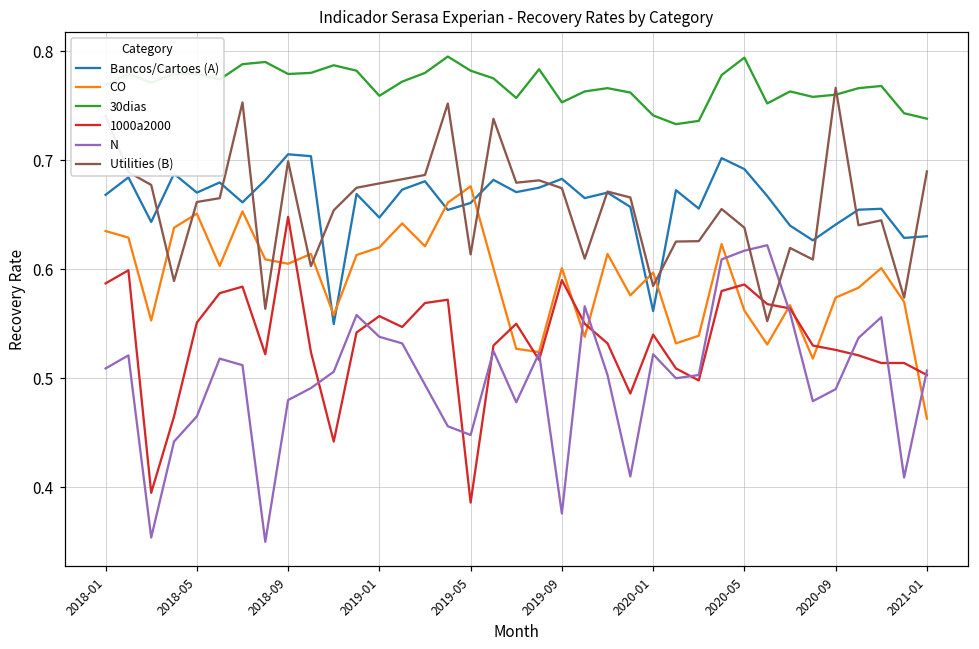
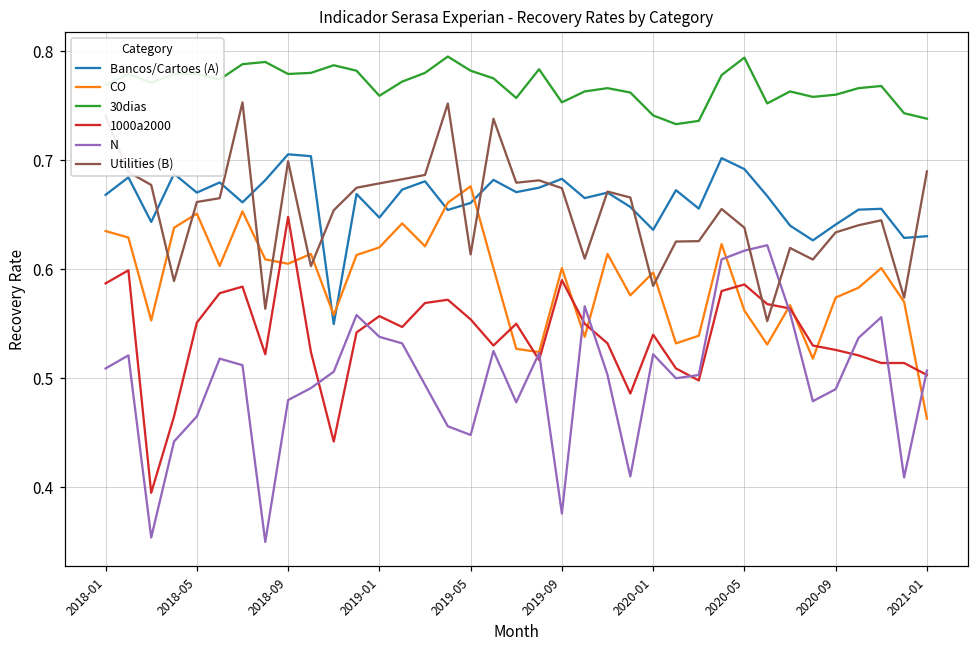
1000a2000, 2019-05: 0.39 -> 0.55
Bancos/Cartoes (A), 2020-01: 0.56 -> 0.64
Utilities (B), 2020-09: 0.77 -> 0.63
